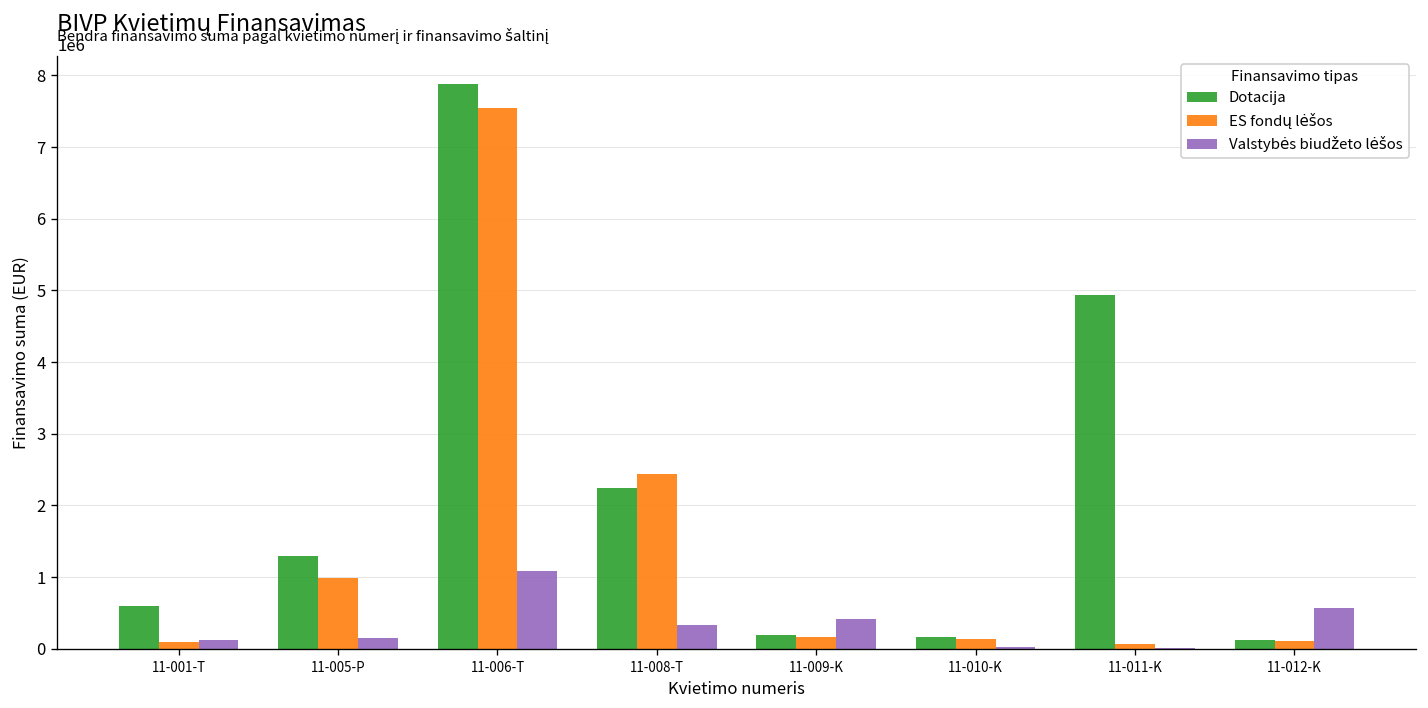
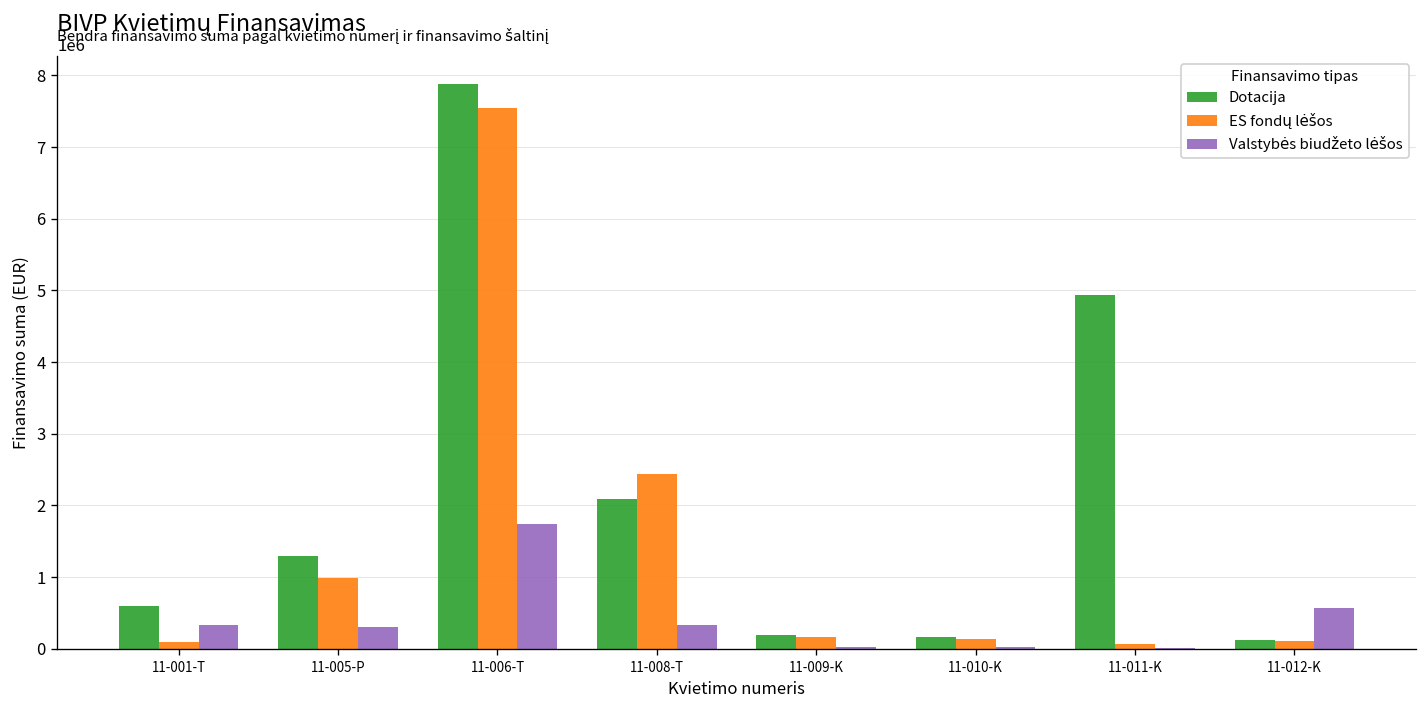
Valstybės biudžeto lėšos, 11-001-T: 100000 -> 300000
Valstybės biudžeto lėšos, 11-005-P: 100000 -> 300000
Valstybės biudžeto lėšos, 11-006-T: 1100000 -> 1700000
Dotacija, 11-008-T: 2200000 -> 2100000
Valstybės biudžeto lėšos, 11-009-K: 400000 -> 0
